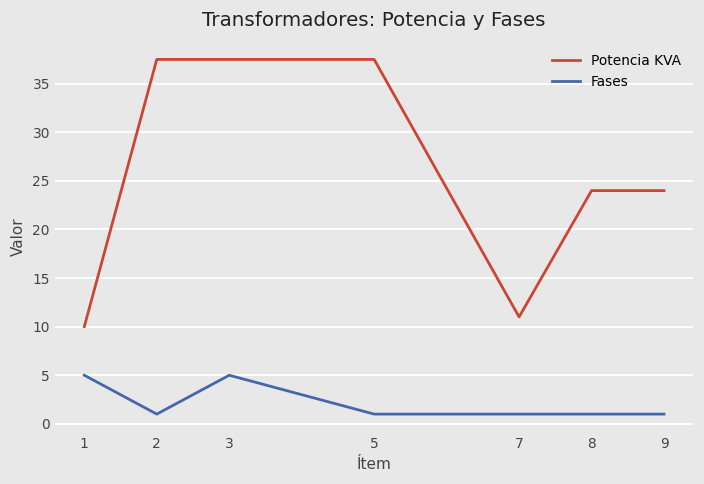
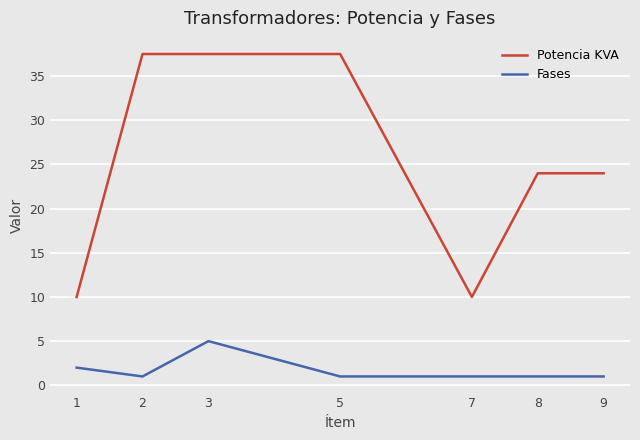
Fases, 1: 5 -> 2
Potencia KVA, 7: 11 -> 10
